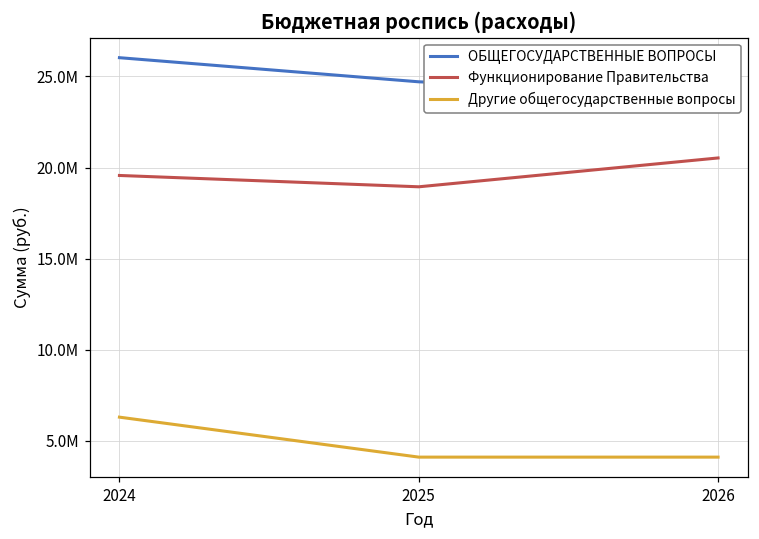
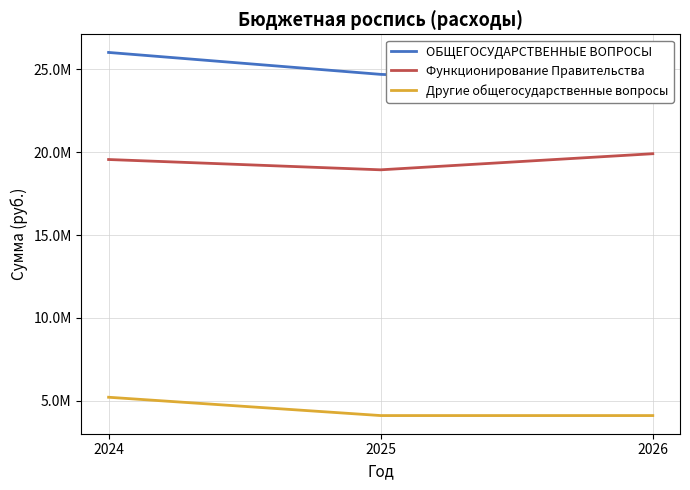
Другие общегосударственные вопросы, 2024: 6300000 -> 5200000
Функционирование Правительства, 2026: 20500000 -> 19900000
